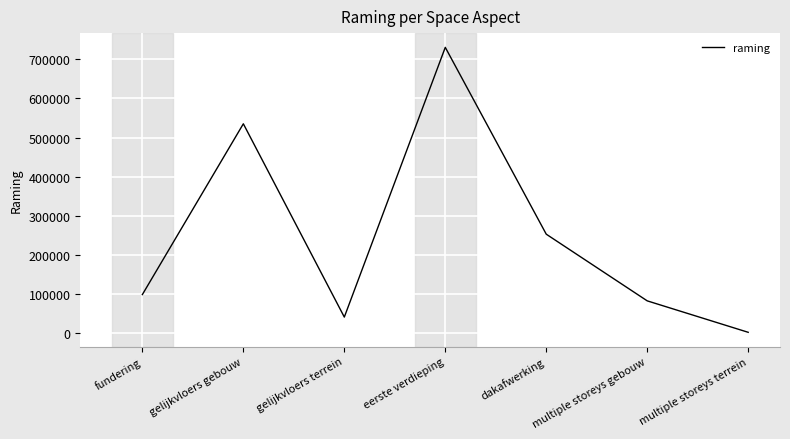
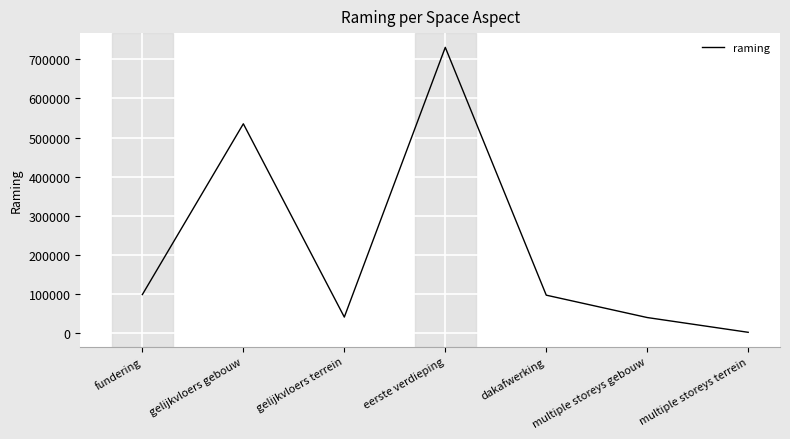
dakafwerking: 250000 -> 100000
multiple storeys gebouw: 80000 -> 40000
